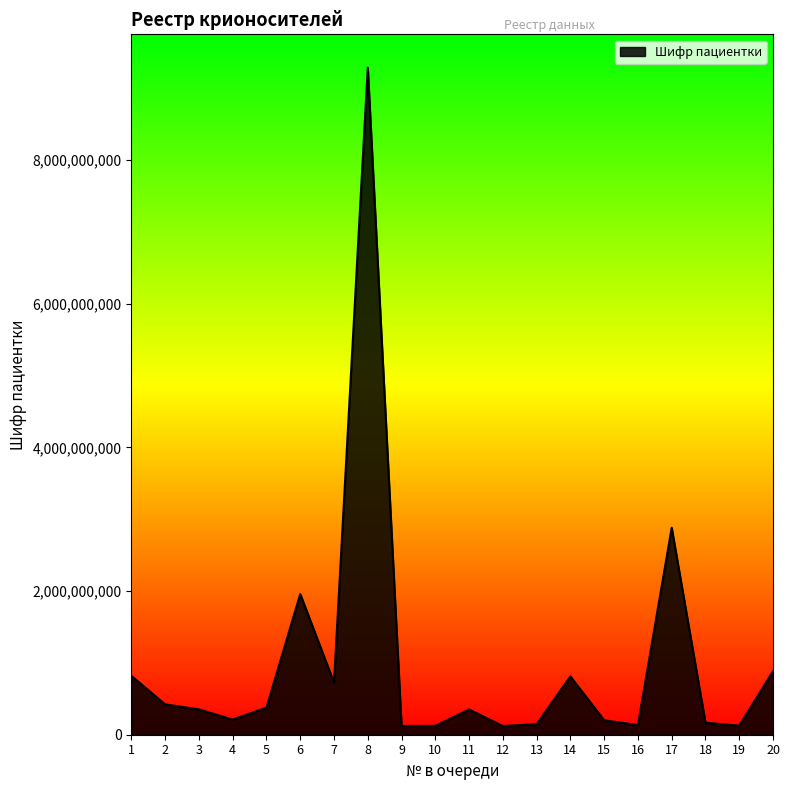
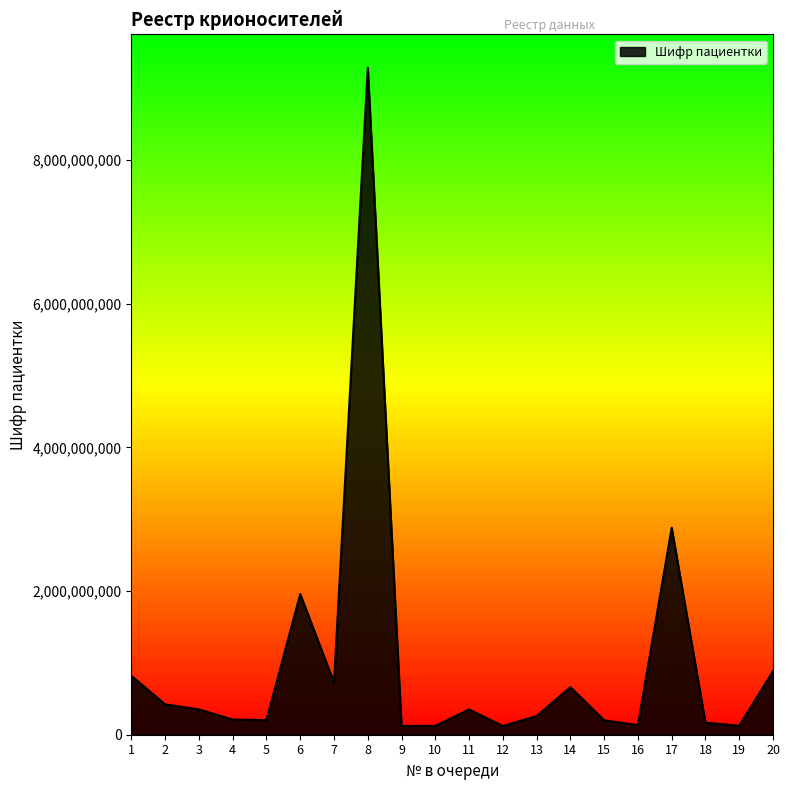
5: 400,000,000 -> 200,000,000
13: 100,000,000 -> 300,000,000
14: 800,000,000 -> 700,000,000
